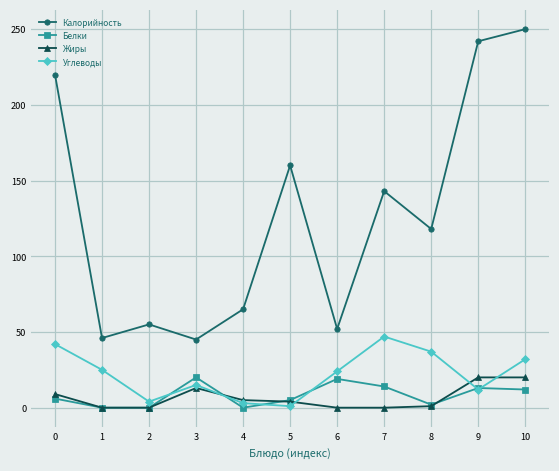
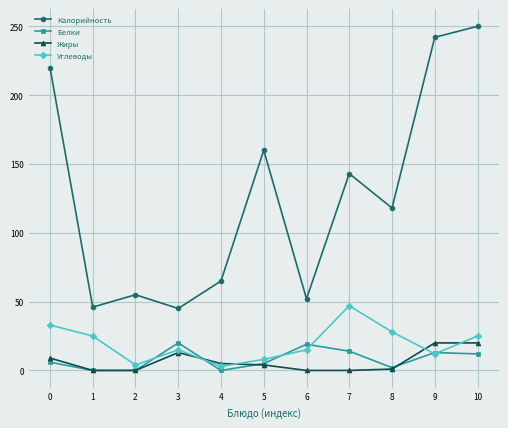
Углеводы, 0: 42 -> 33
Углеводы, 5: 1 -> 8
Углеводы, 6: 24 -> 15
Углеводы, 8: 37 -> 28
Углеводы, 10: 32 -> 25
